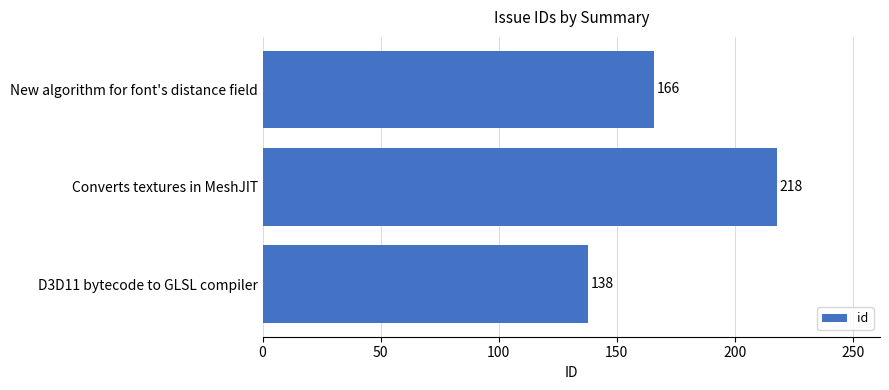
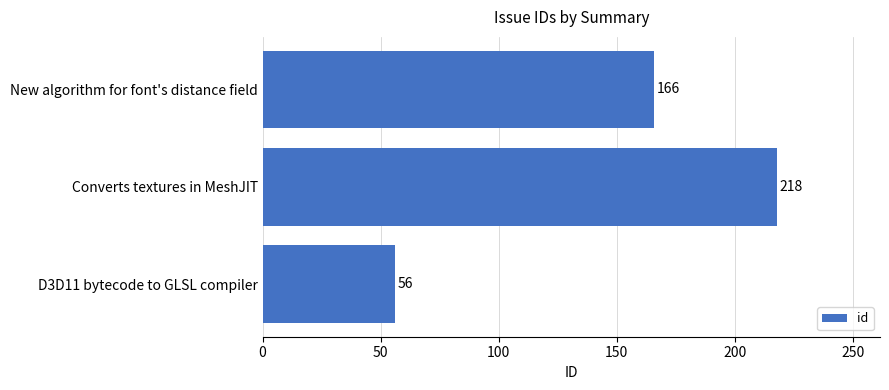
D3D11 bytecode to GLSL compiler: 138 -> 56
